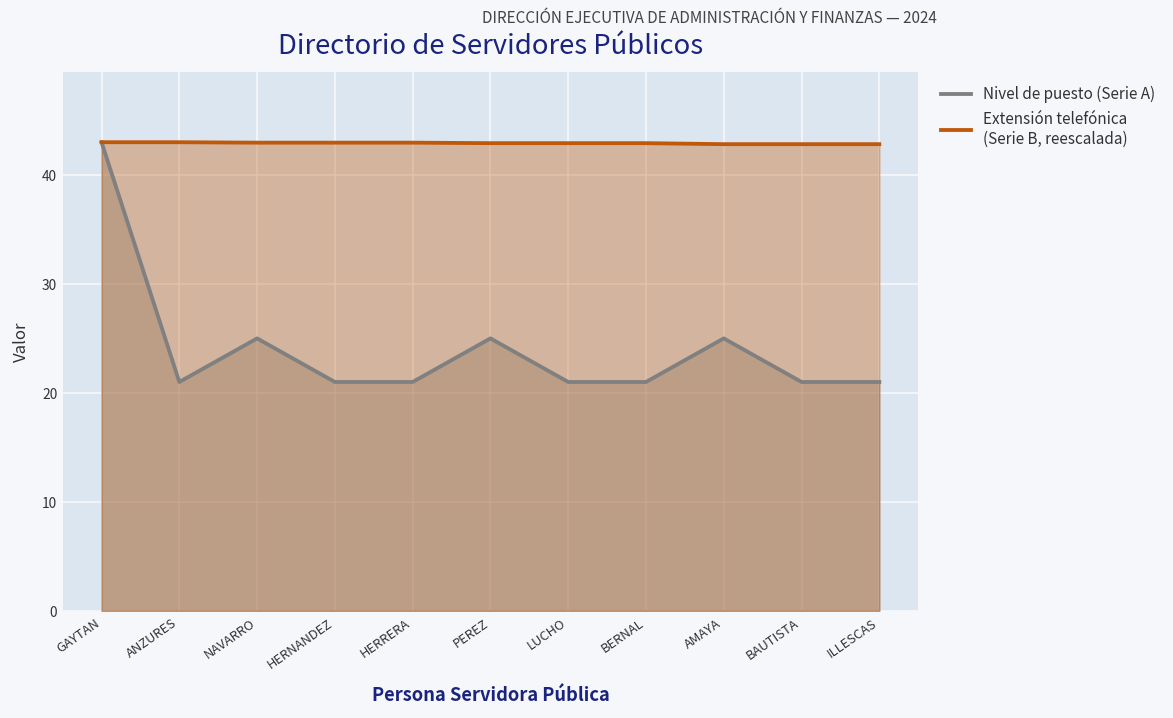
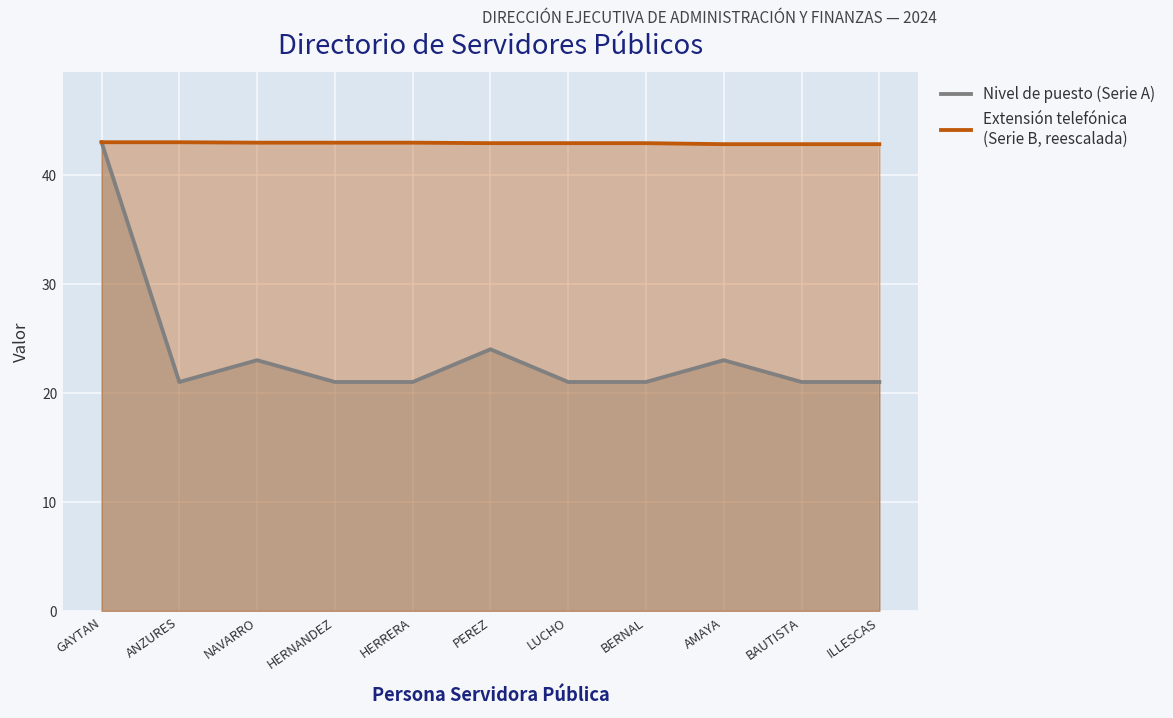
Nivel de puesto (Serie A), NAVARRO: 25 -> 23
Nivel de puesto (Serie A), PEREZ: 25 -> 24
Nivel de puesto (Serie A), AMAYA: 25 -> 23
